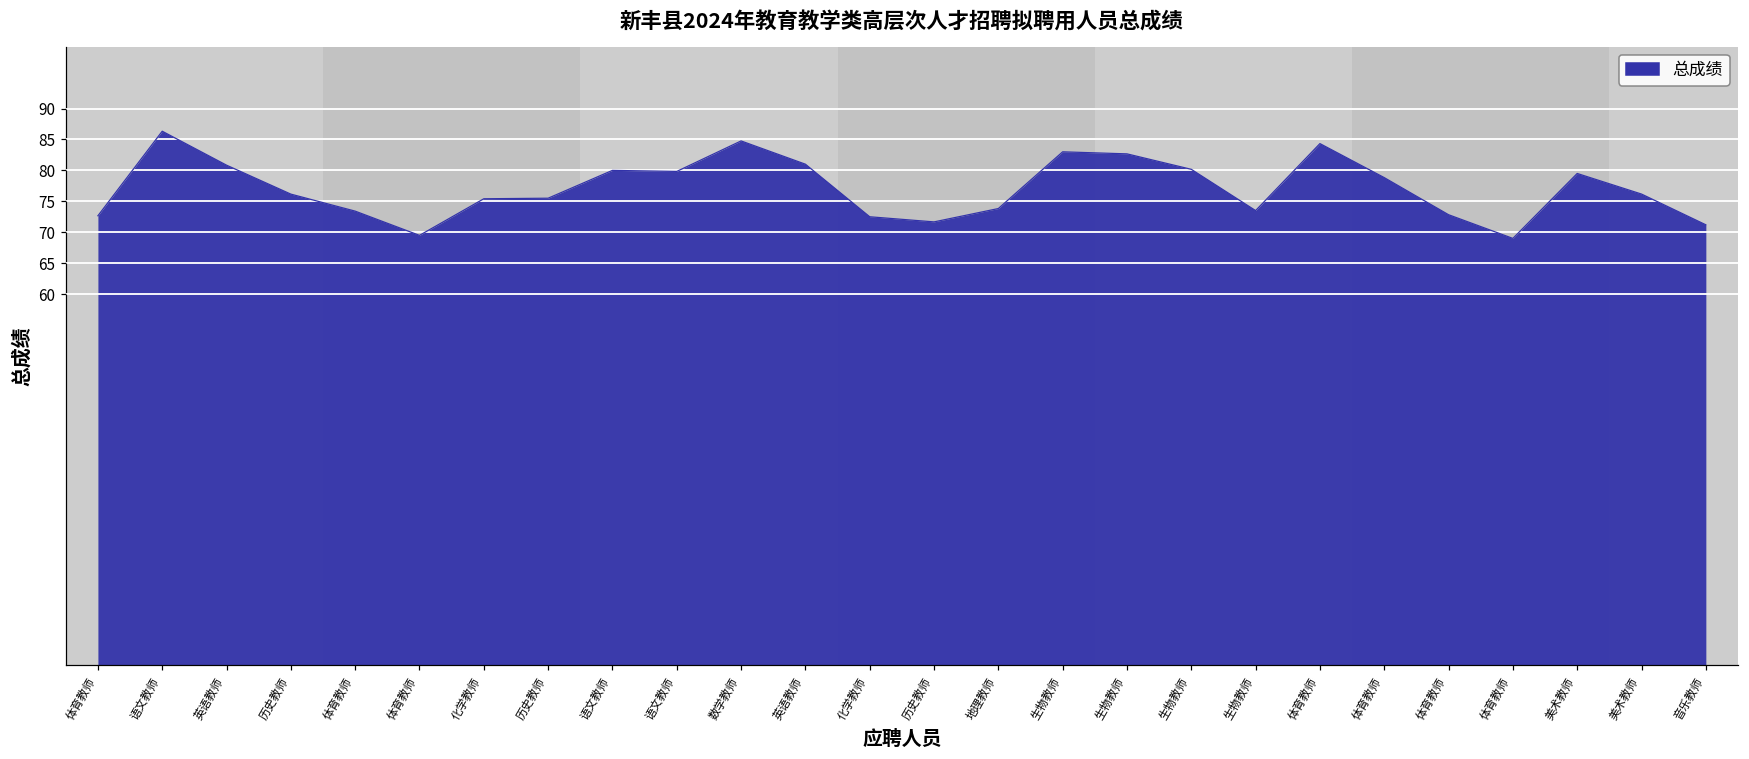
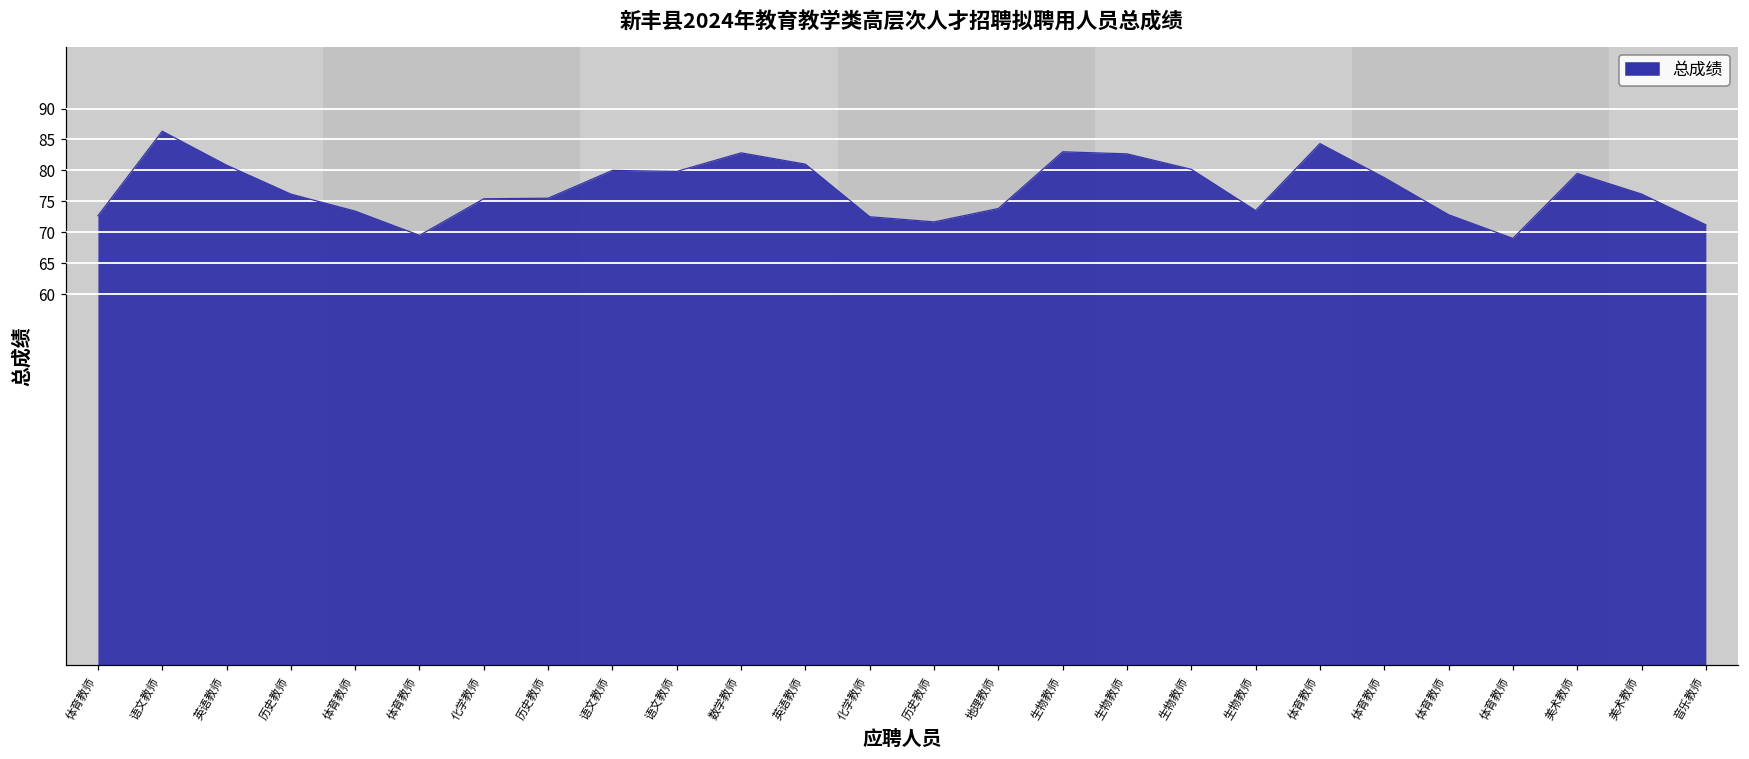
数学教师: 85 -> 83
